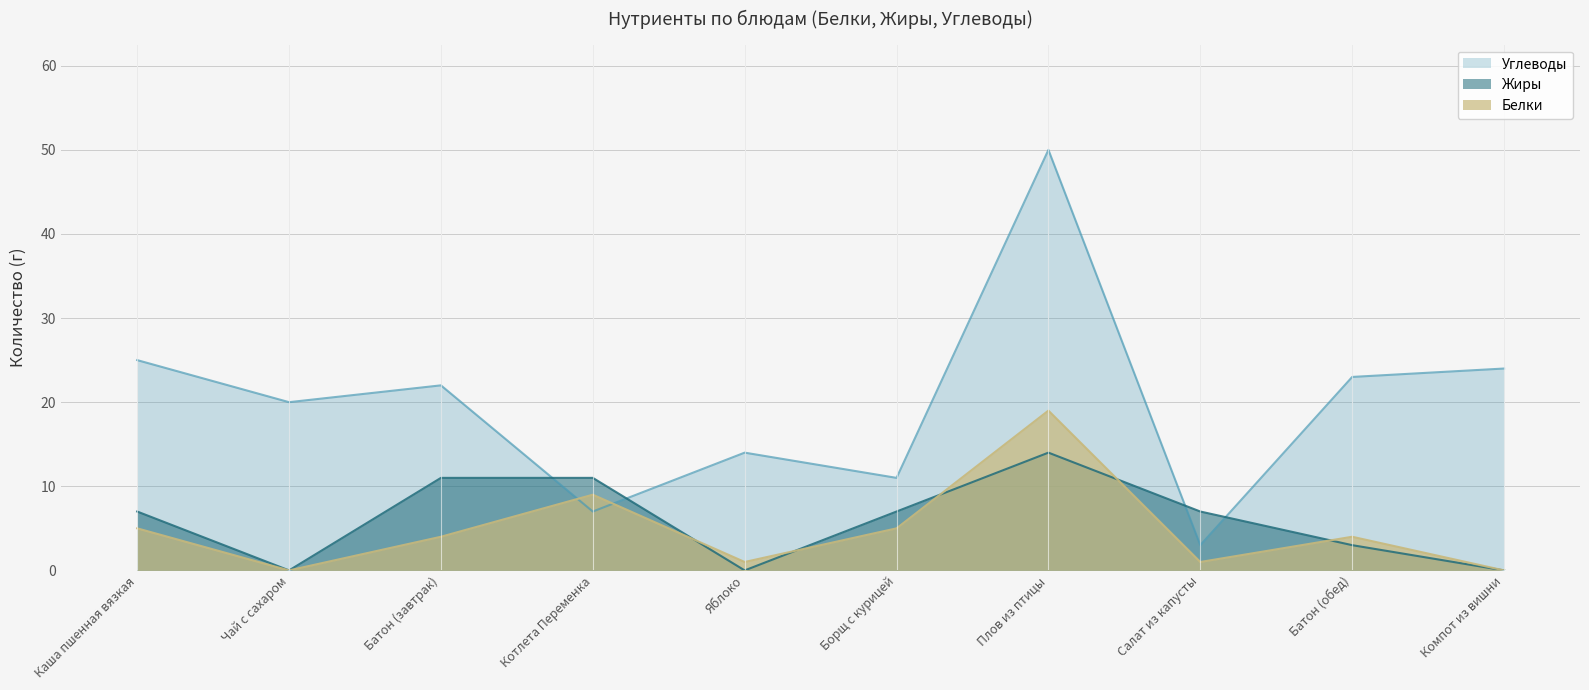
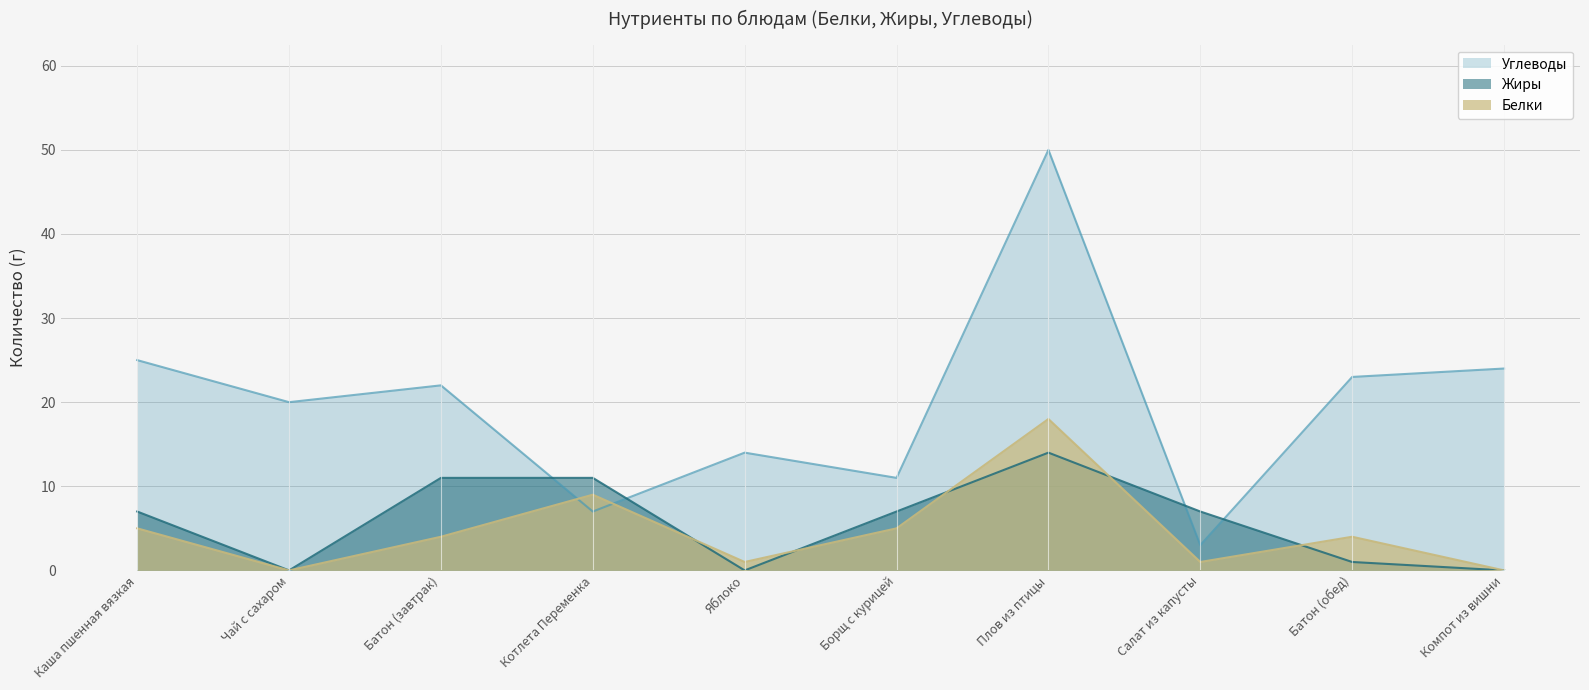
Белки, Плов из птицы: 19 -> 18
Жиры, Батон (обед): 3 -> 1
